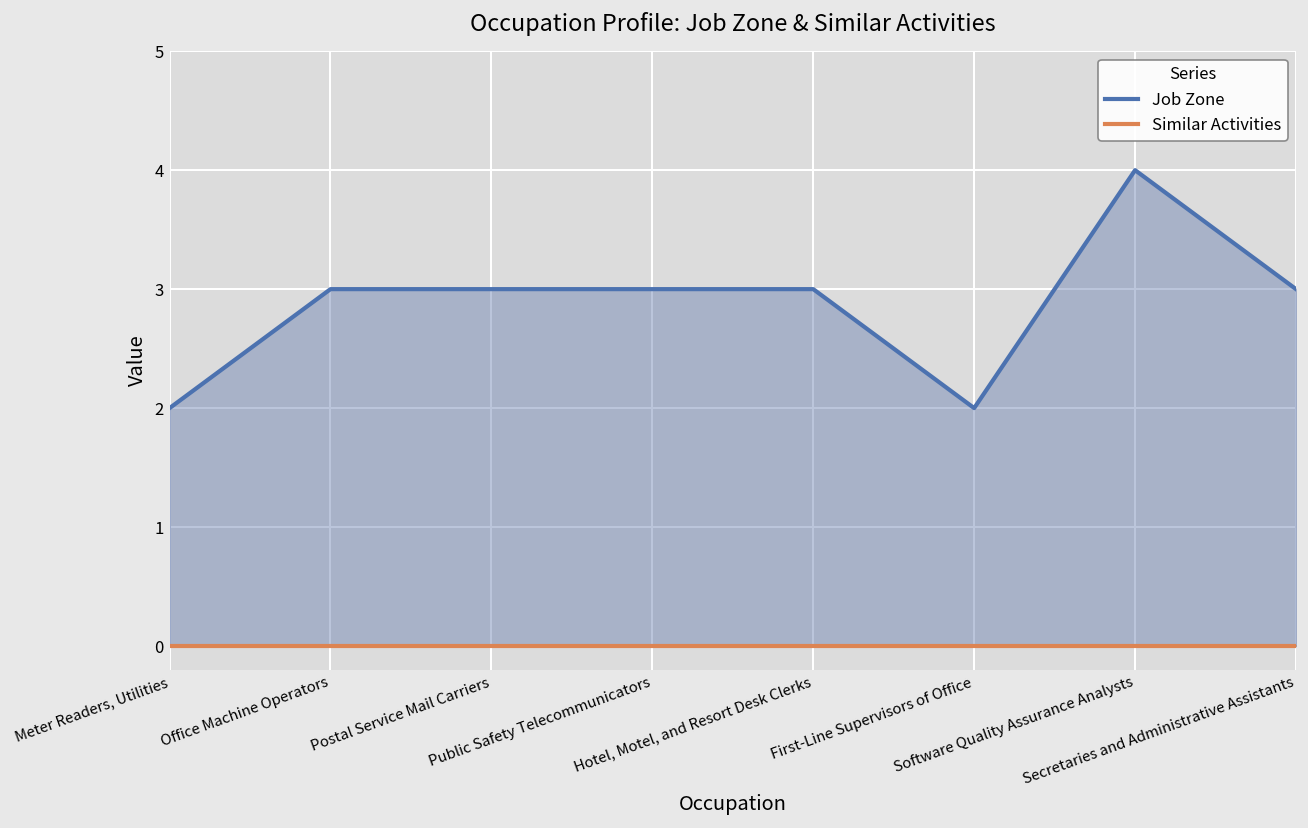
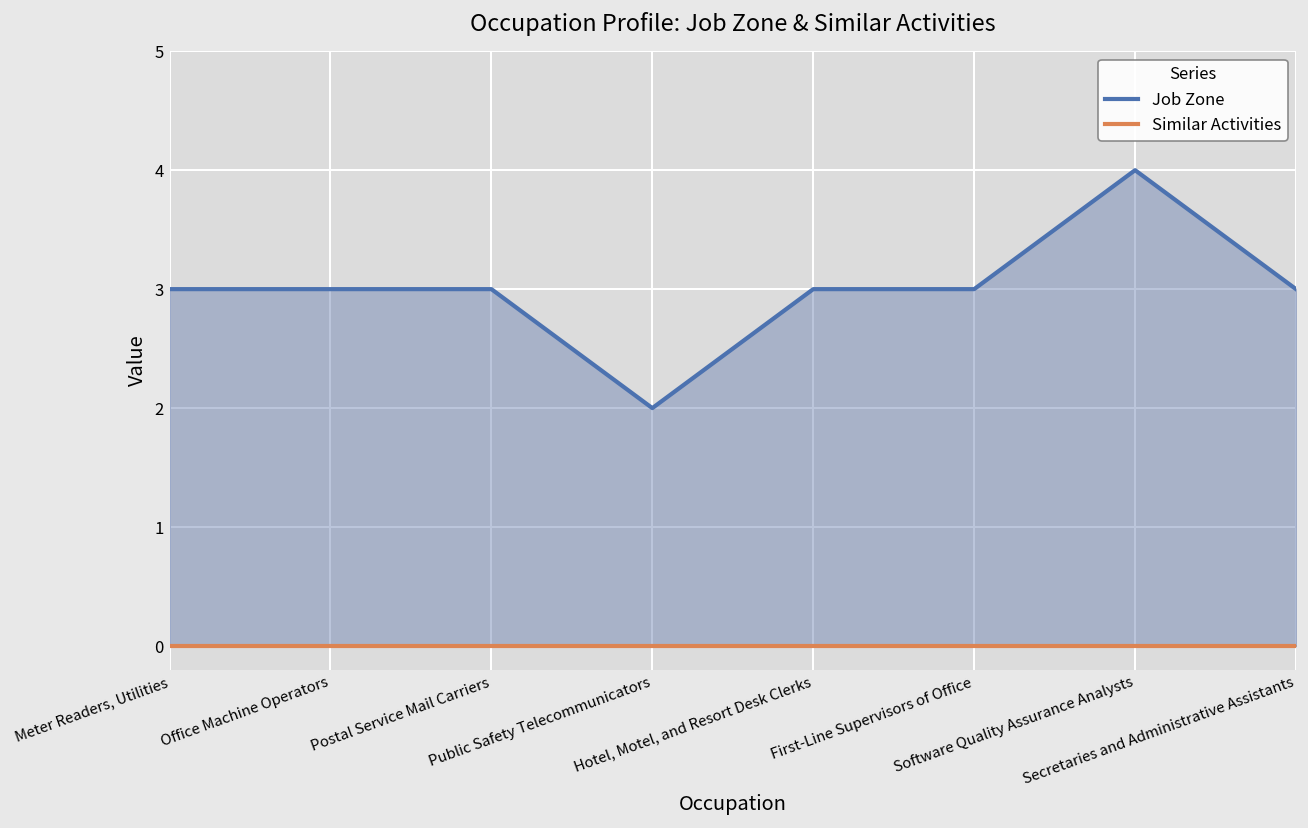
Job Zone, Meter Readers, Utilities: 2 -> 3
Job Zone, Public Safety Telecommunicators: 3 -> 2
Job Zone, First-Line Supervisors of Office: 2 -> 3
